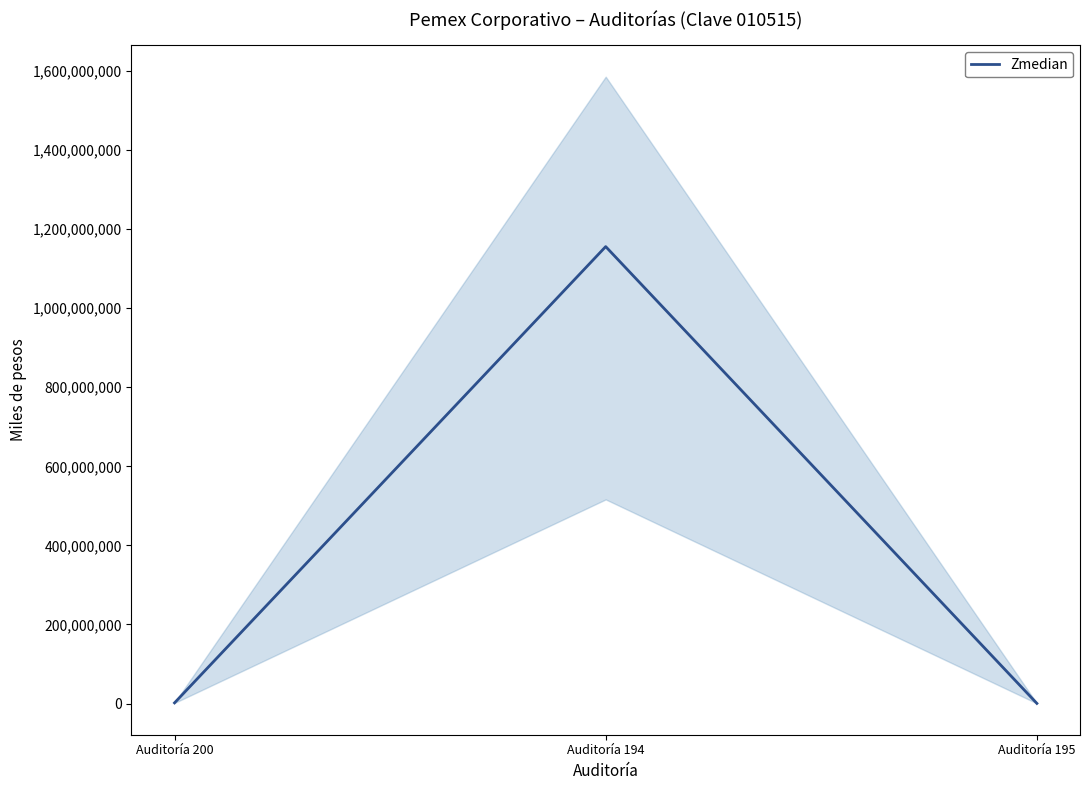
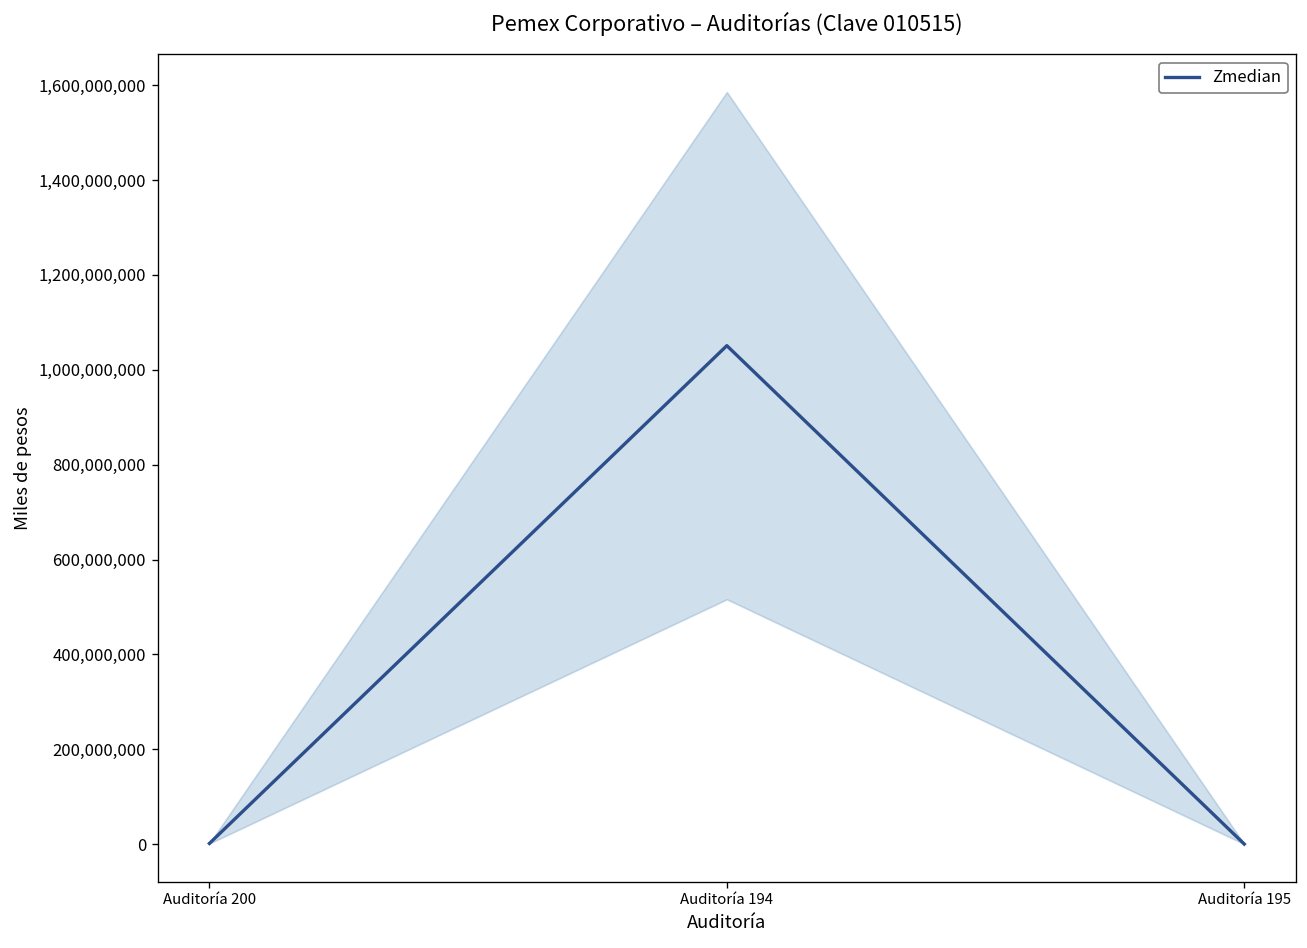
Zmedian, Auditoría 194: 1,160,000,000 -> 1,050,000,000
